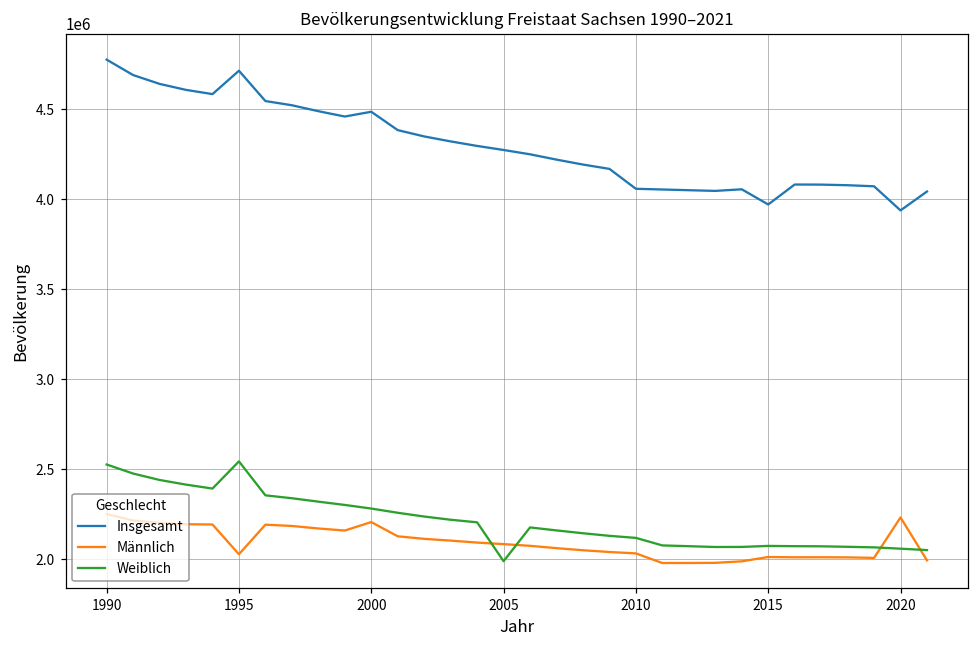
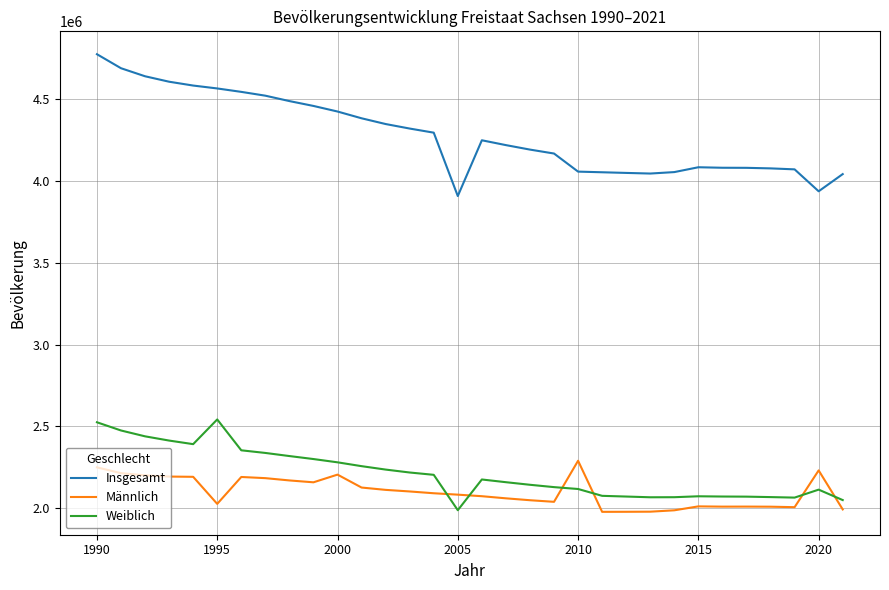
Insgesamt, 1995: 4710000 -> 4570000
Insgesamt, 2000: 4490000 -> 4430000
Insgesamt, 2005: 4270000 -> 3910000
Männlich, 2010: 2030000 -> 2290000
Insgesamt, 2015: 3970000 -> 4080000
Weiblich, 2020: 2060000 -> 2110000
